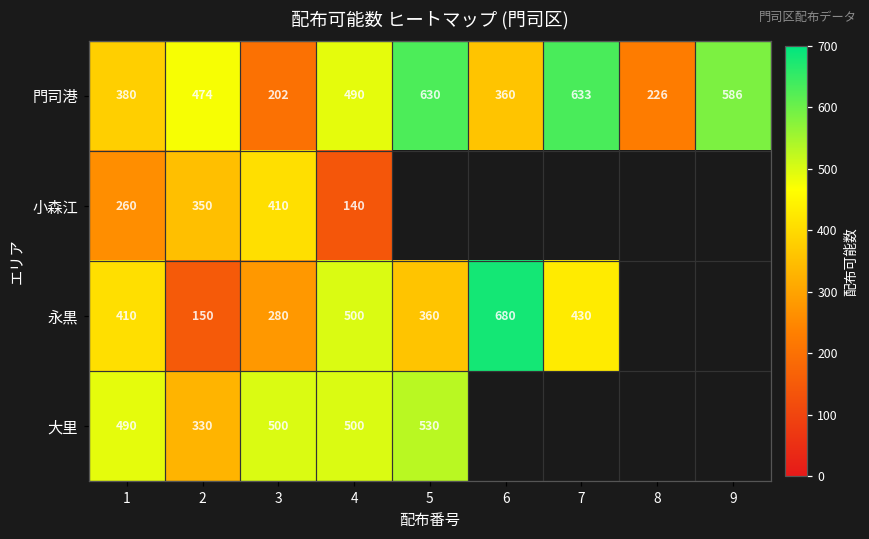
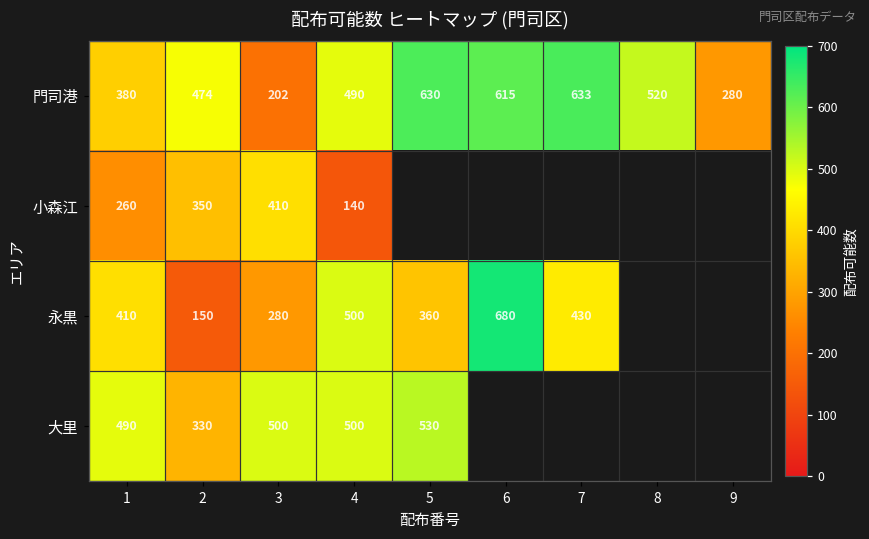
門司港, 6: 360 -> 615
門司港, 8: 226 -> 520
門司港, 9: 586 -> 280
